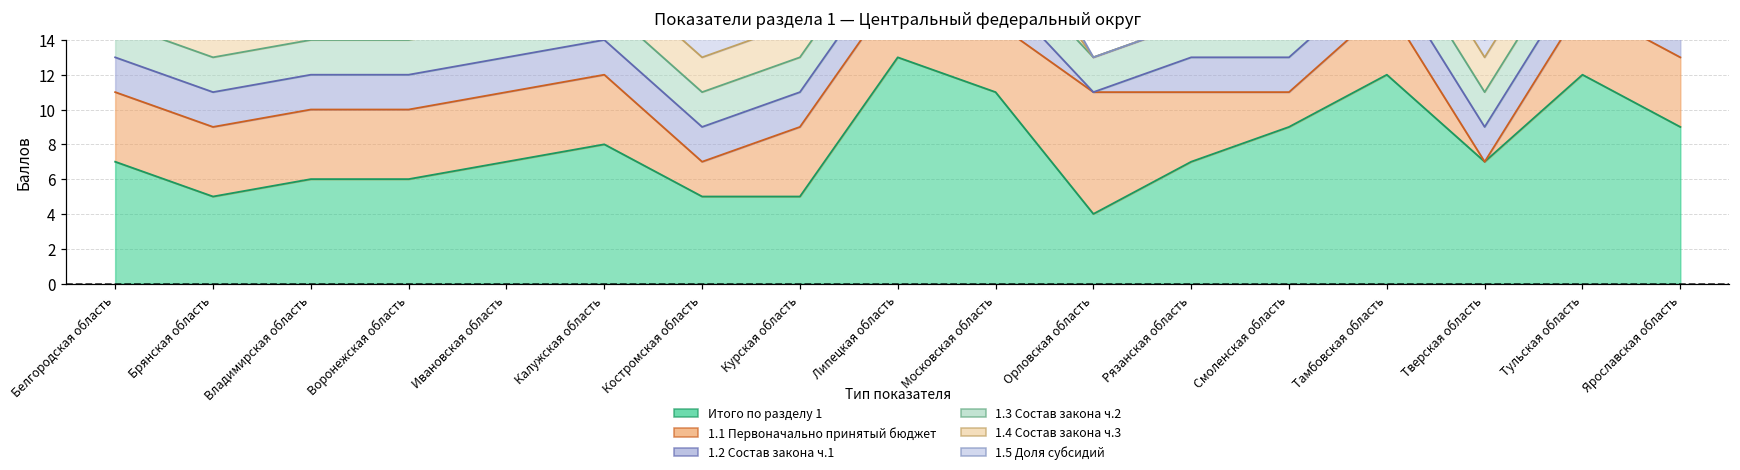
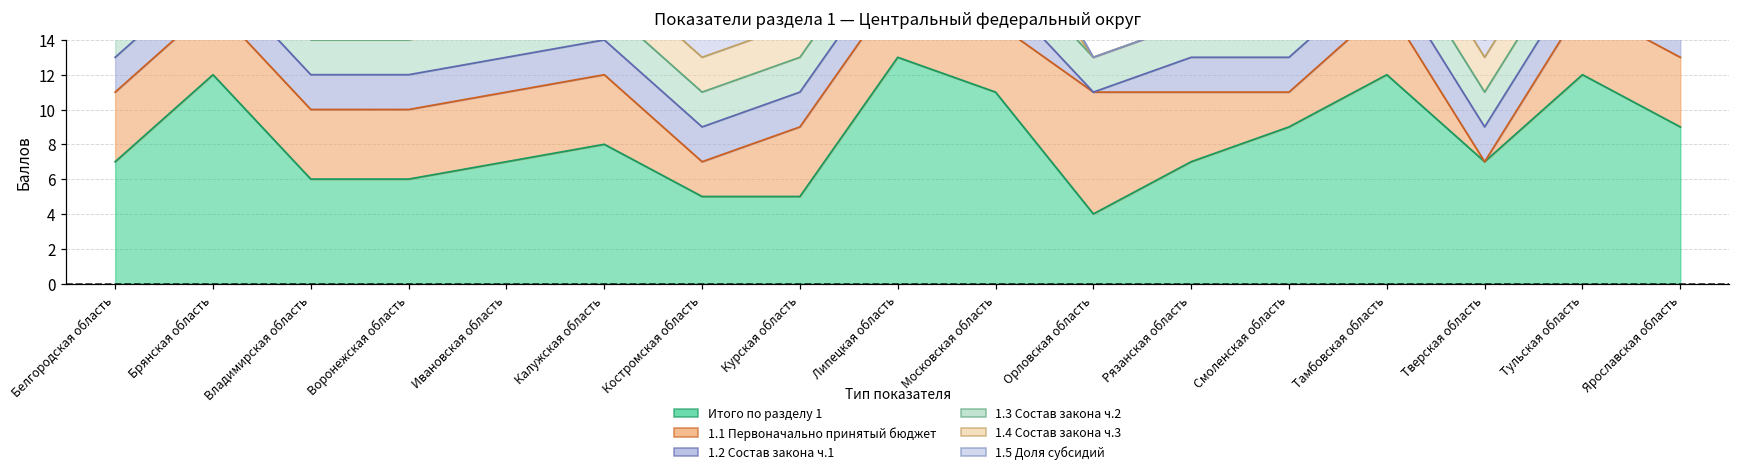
Итого по разделу 1, Брянская область: 5 -> 12
